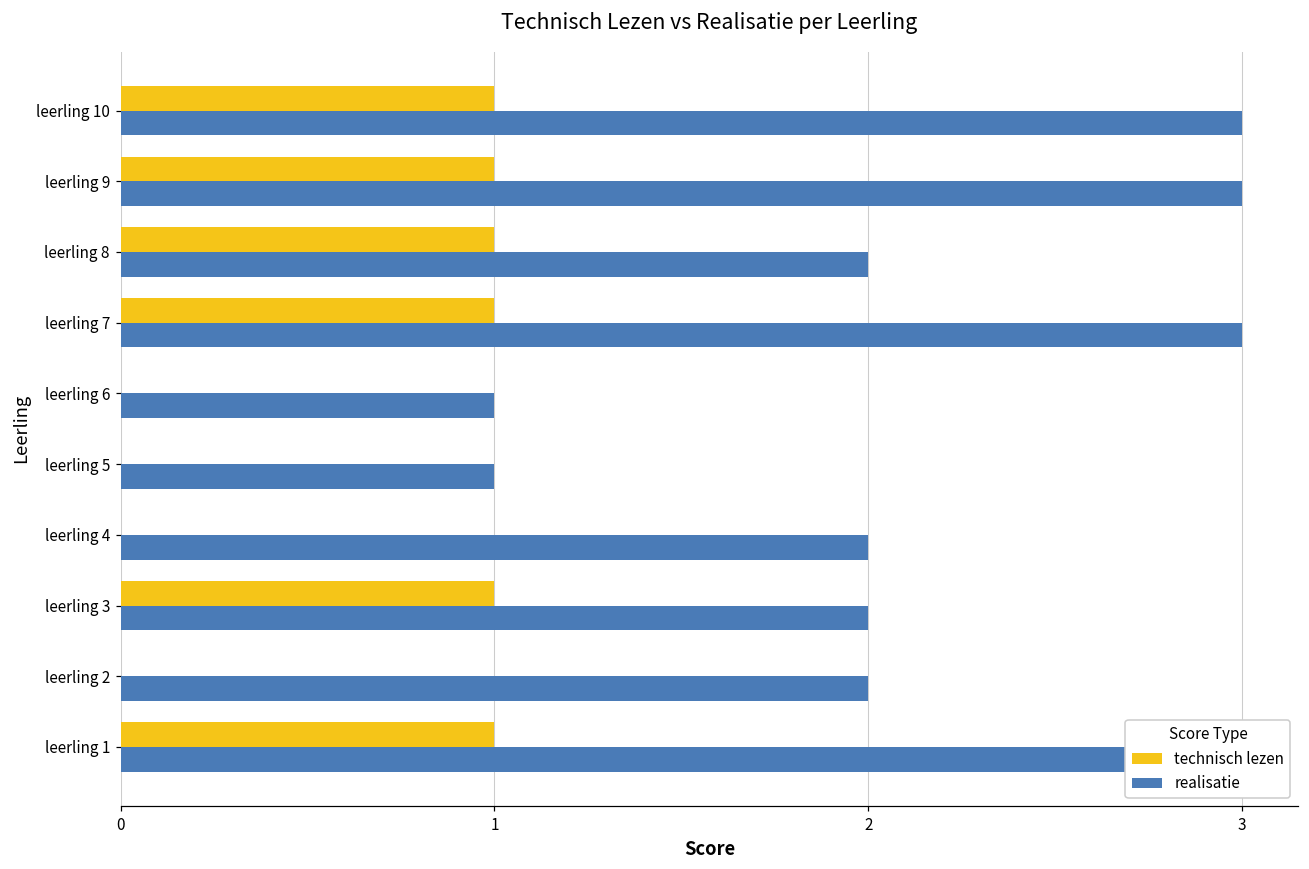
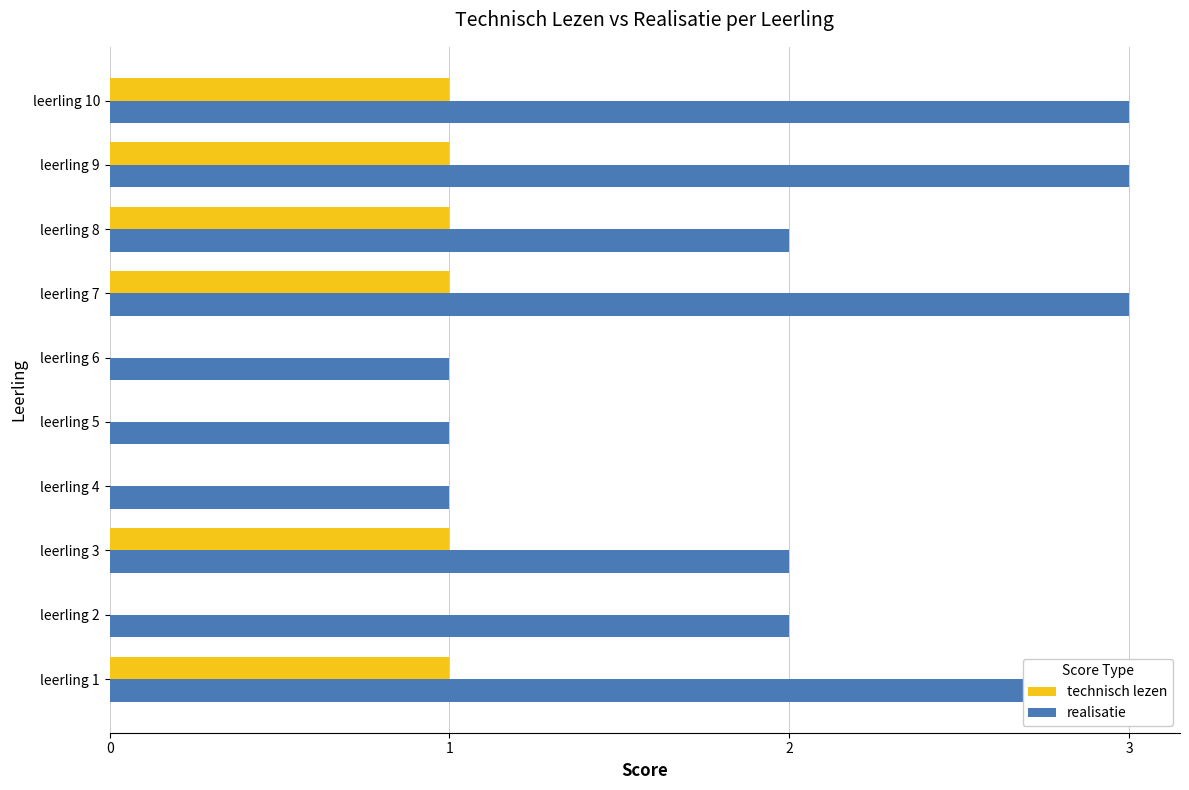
realisatie, leerling 4: 2 -> 1
